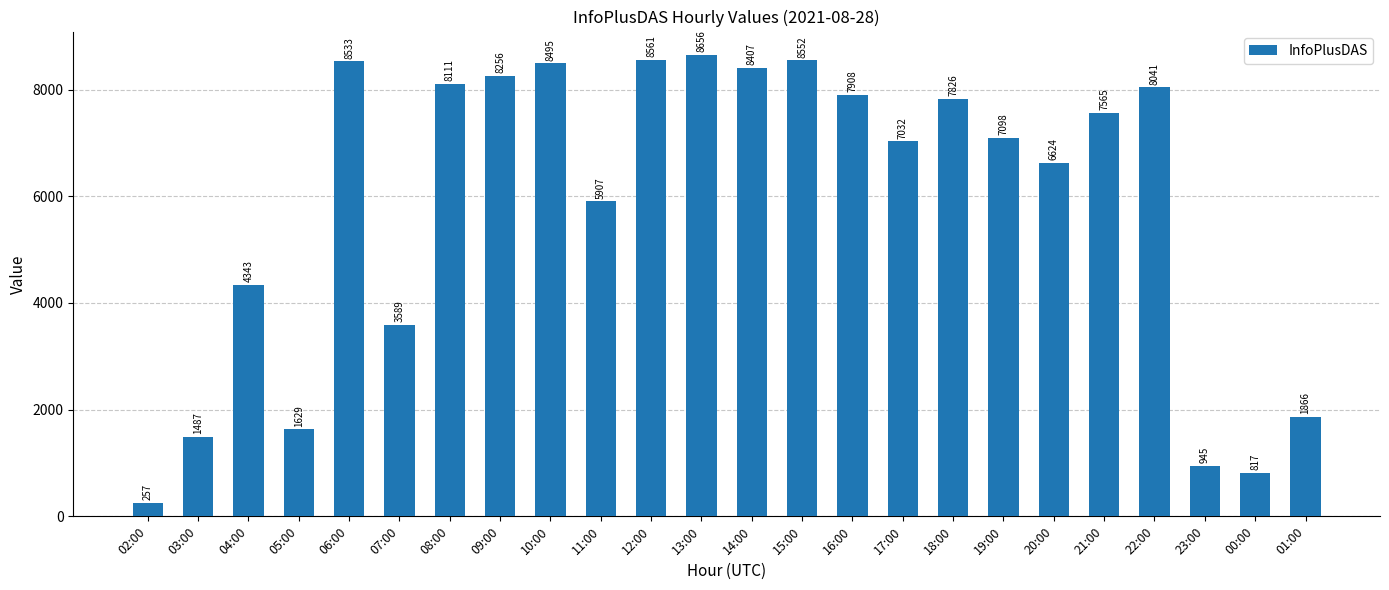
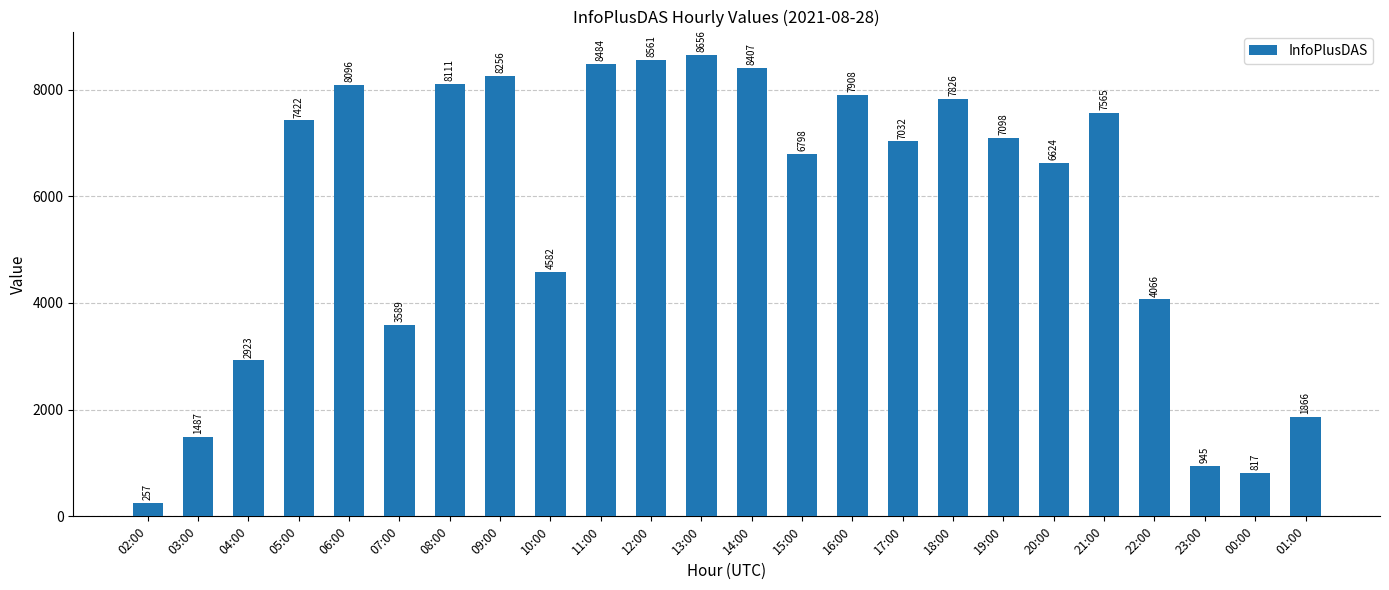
04:00: 4343 -> 2923
05:00: 1629 -> 7422
06:00: 8533 -> 8096
10:00: 8495 -> 4582
11:00: 5907 -> 8484
15:00: 8552 -> 6798
22:00: 8041 -> 4066
